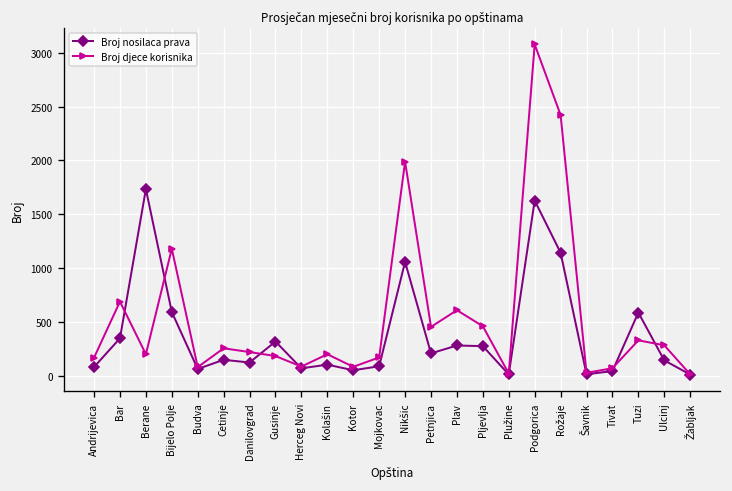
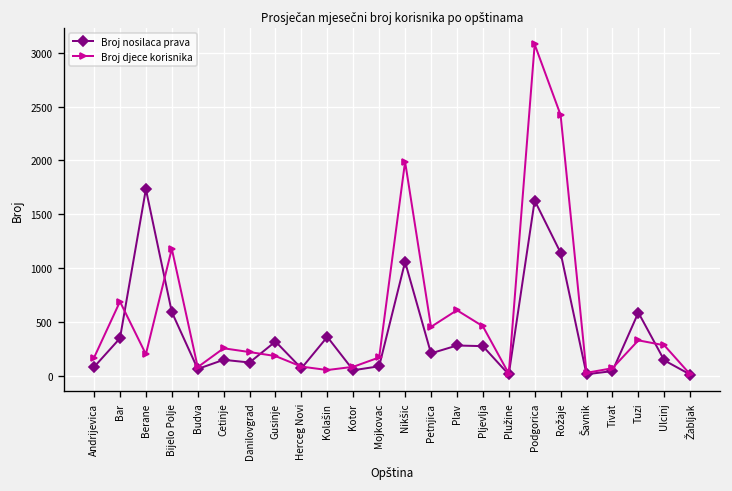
Broj nosilaca prava, Kolašin: 100 -> 400
Broj djece korisnika, Kolašin: 200 -> 100
